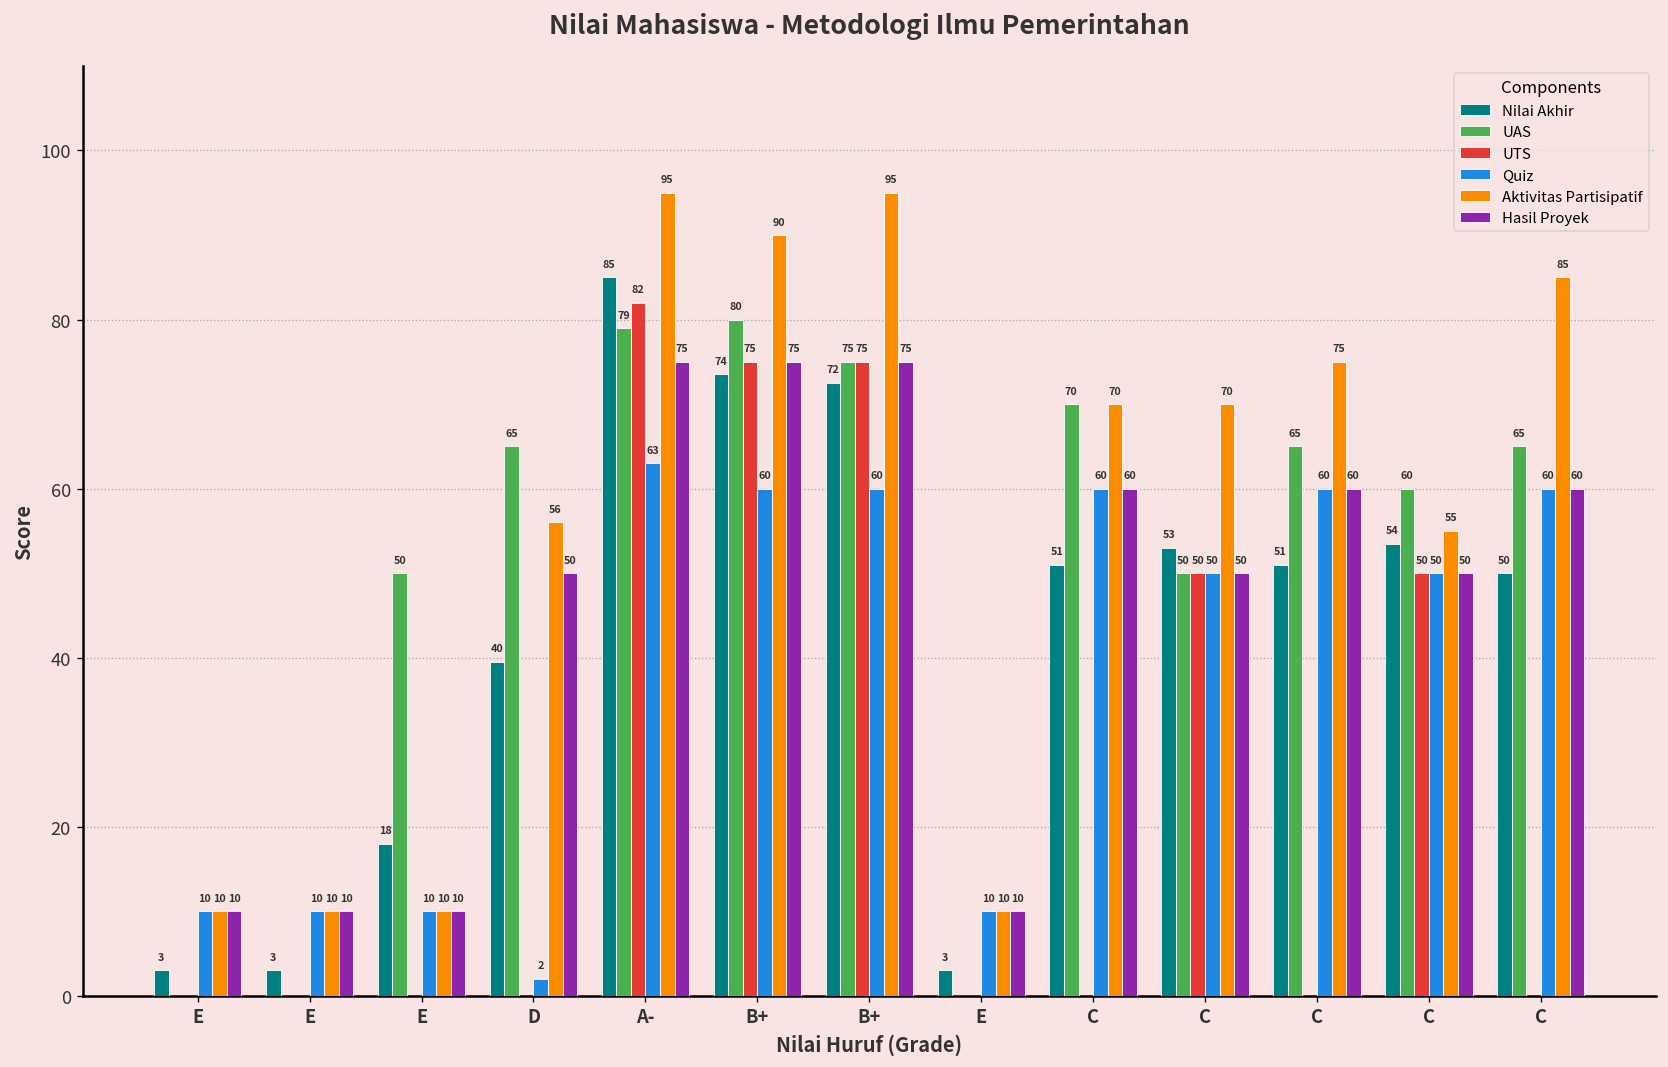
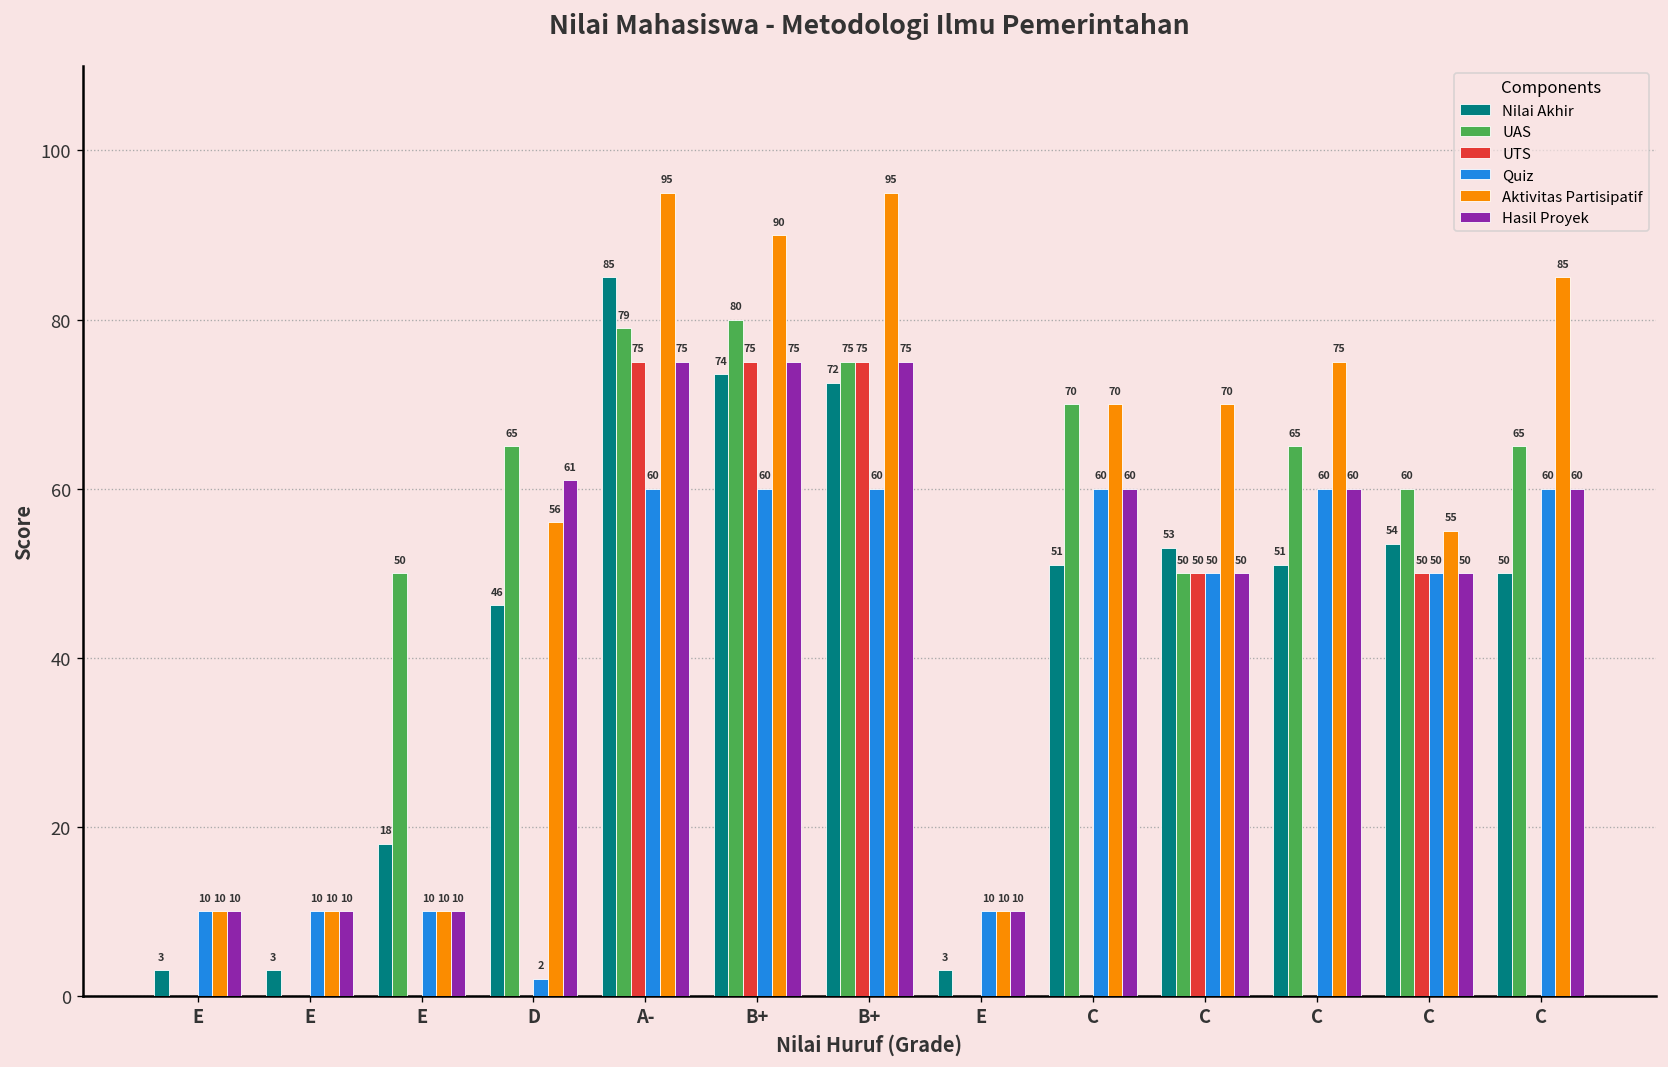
Nilai Akhir, D: 40 -> 46
Hasil Proyek, D: 50 -> 61
UTS, A-: 82 -> 75
Quiz, A-: 63 -> 60
